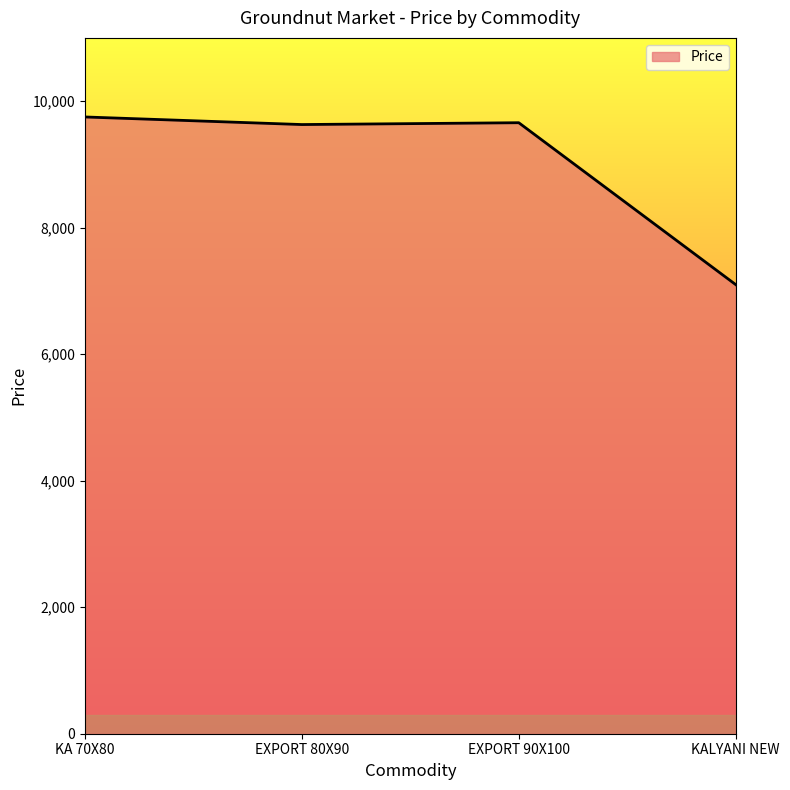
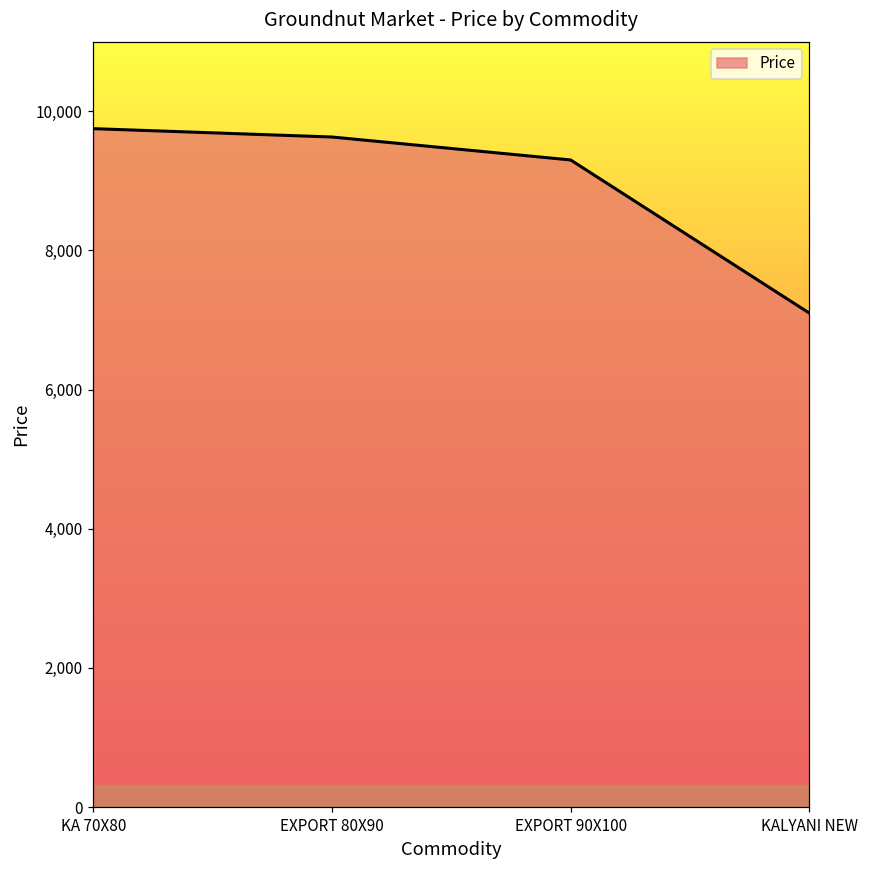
EXPORT 90X100: 9,700 -> 9,300
